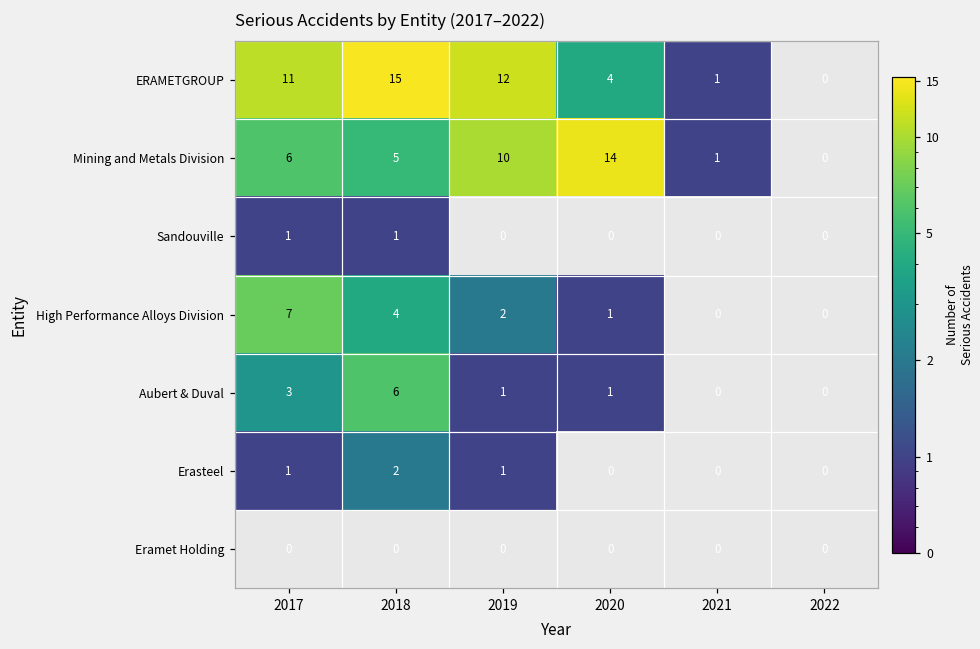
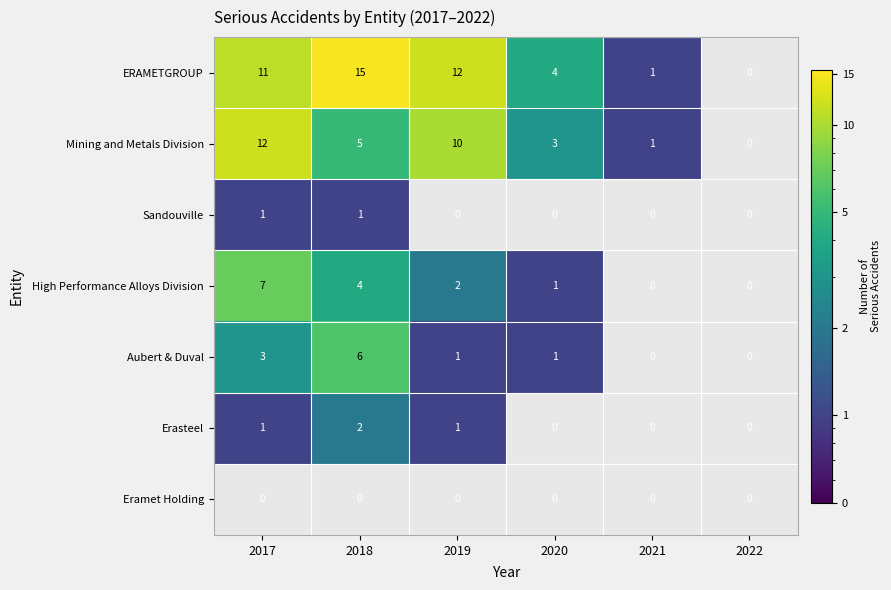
Mining and Metals Division, 2017: 6 -> 12
Mining and Metals Division, 2020: 14 -> 3
